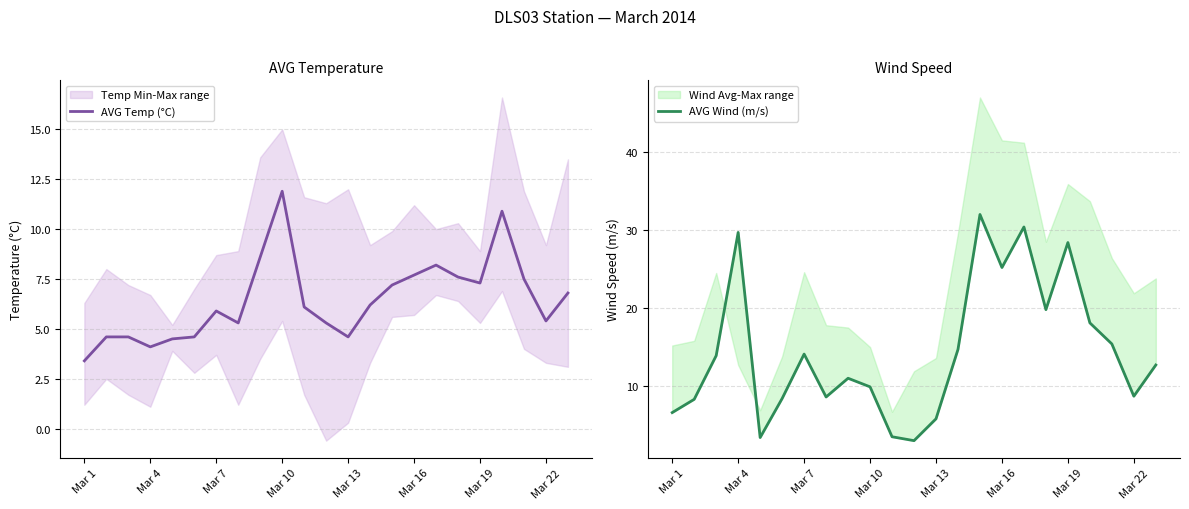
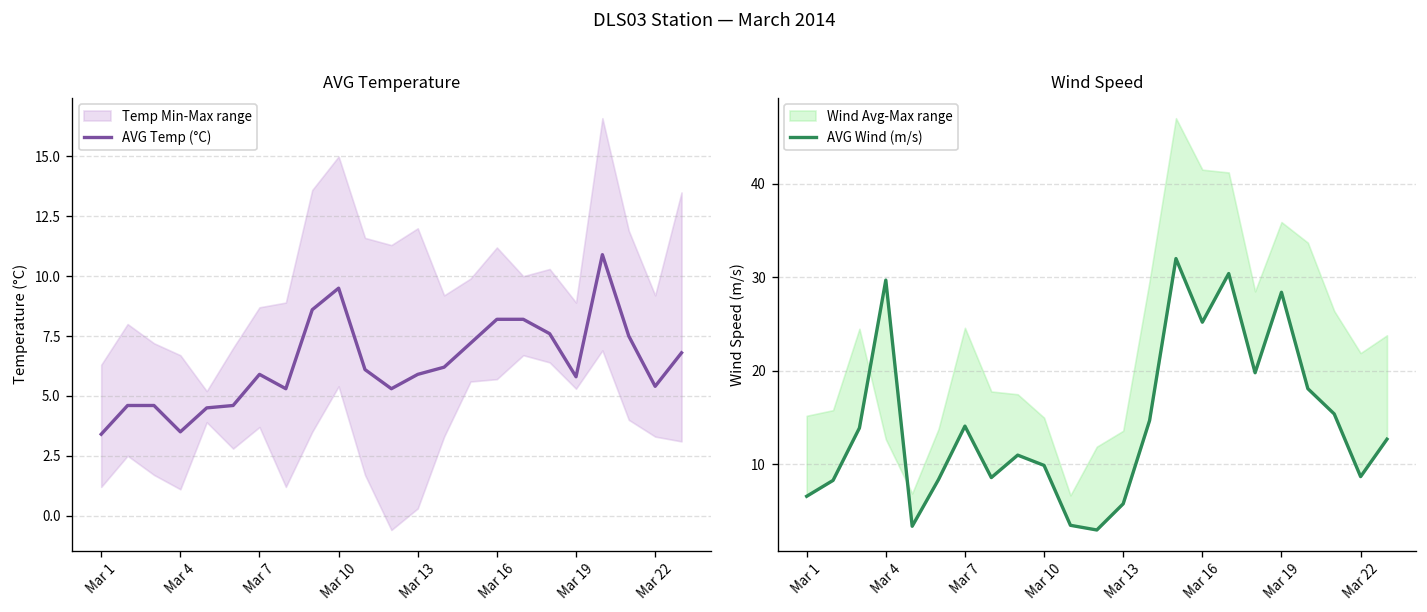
AVG Temperature, AVG Temp (°C), Mar 4: 4.1 -> 3.5
AVG Temperature, AVG Temp (°C), Mar 10: 11.9 -> 9.5
AVG Temperature, AVG Temp (°C), Mar 13: 4.6 -> 5.9
AVG Temperature, AVG Temp (°C), Mar 16: 7.7 -> 8.2
AVG Temperature, AVG Temp (°C), Mar 19: 7.3 -> 5.8
